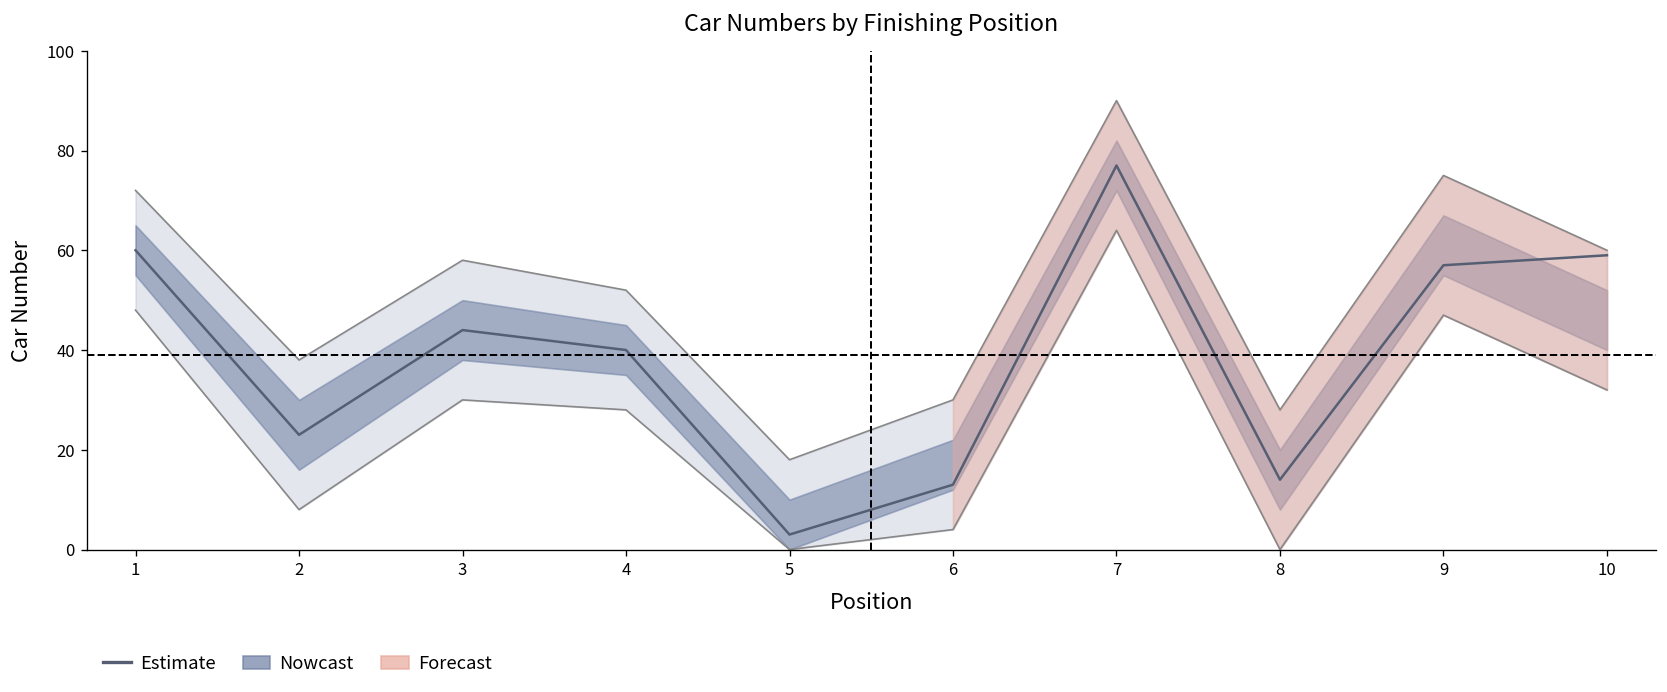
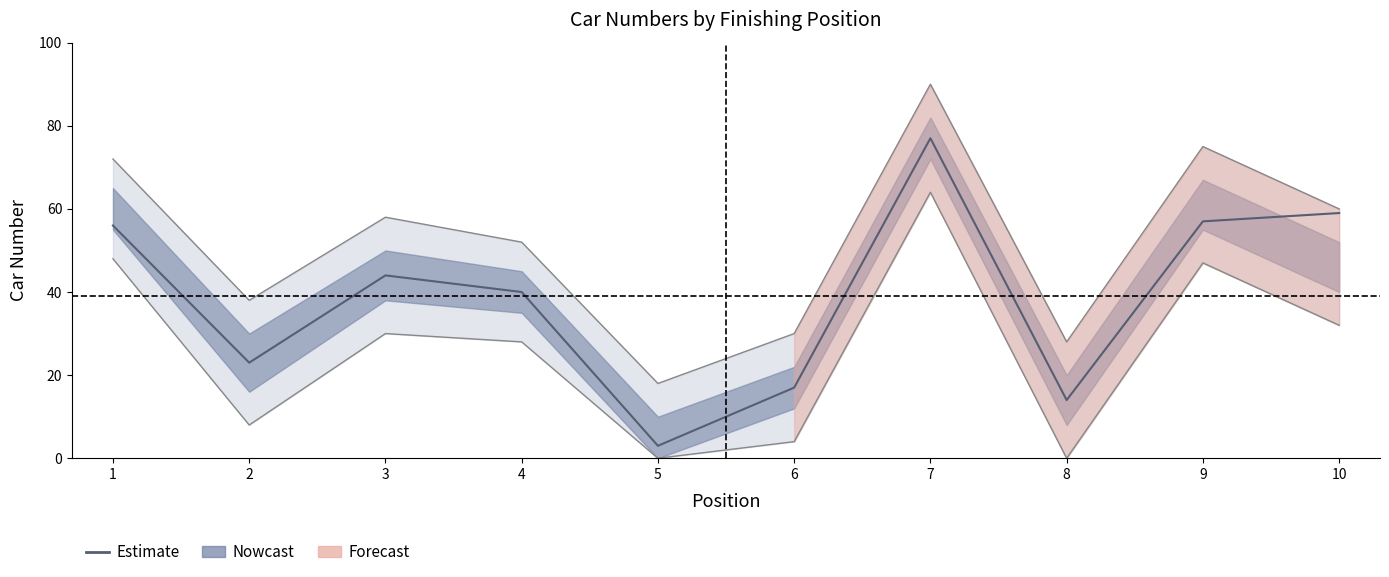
Estimate, 1: 60 -> 56
Estimate, 6: 13 -> 17
